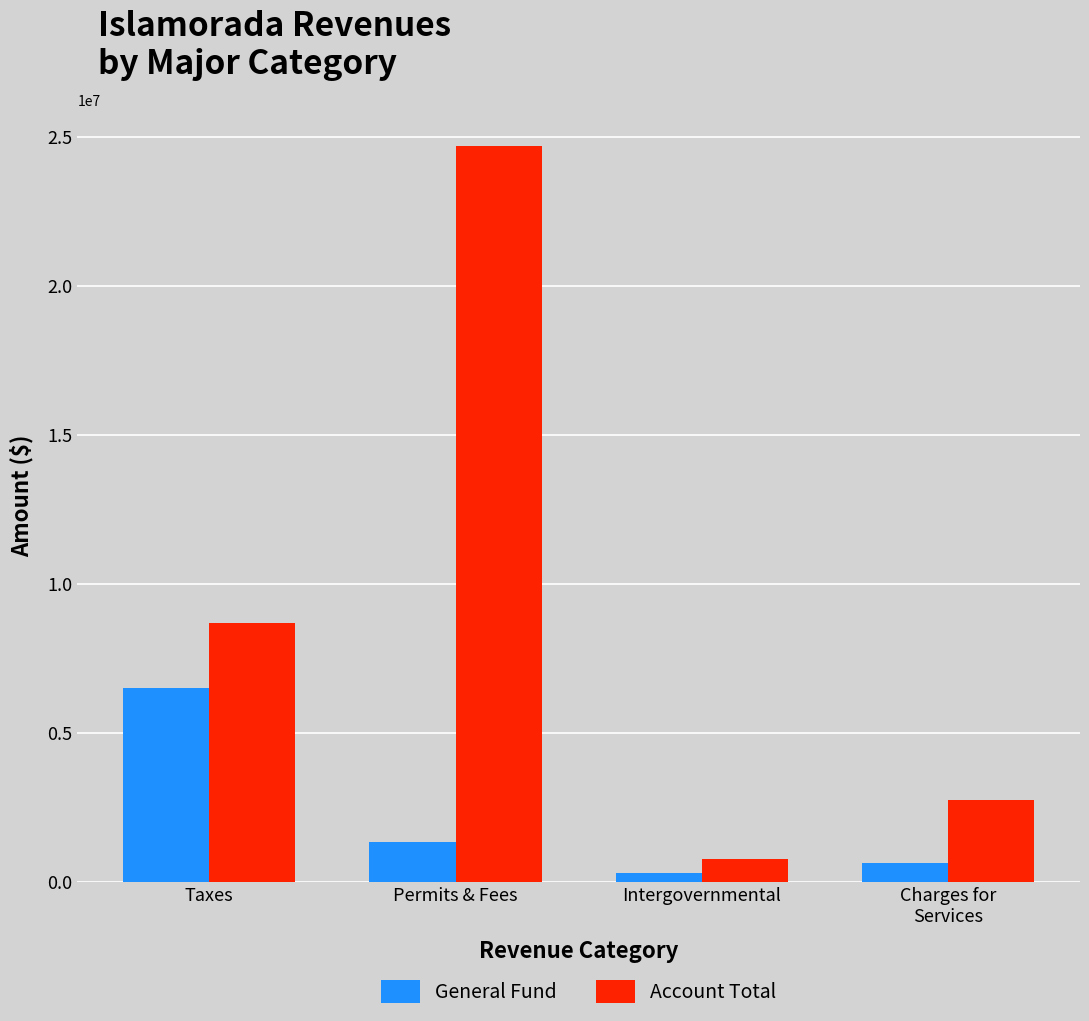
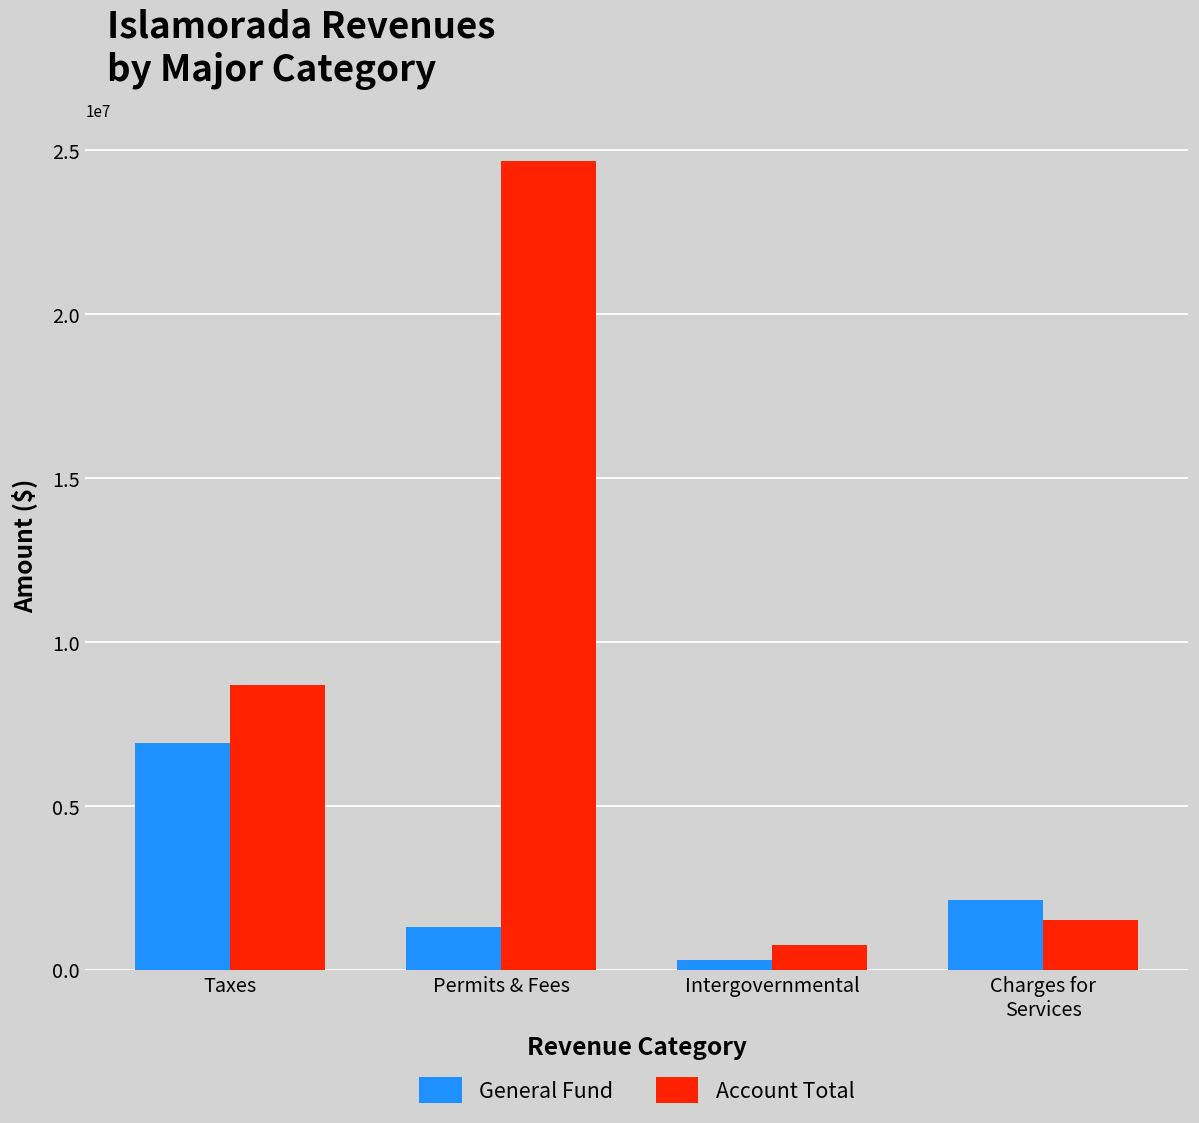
General Fund, Taxes: 6500000 -> 6900000
General Fund, Charges for Services: 600000 -> 2100000
Account Total, Charges for Services: 2700000 -> 1500000
